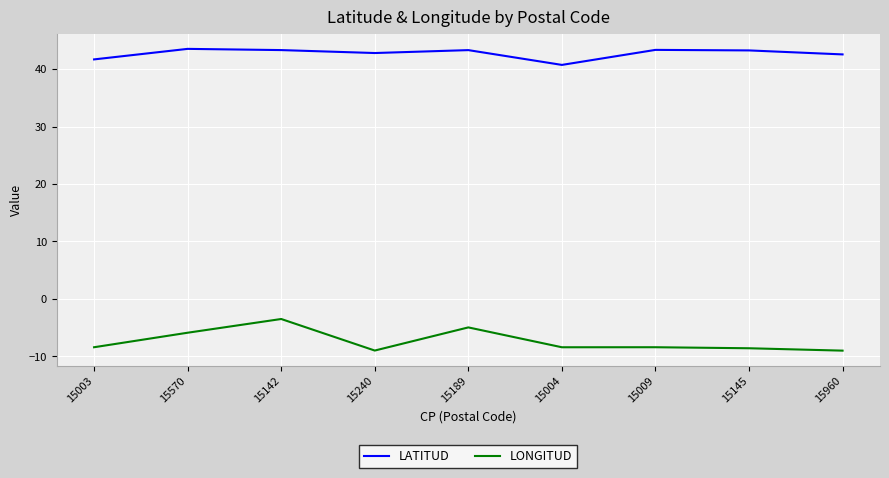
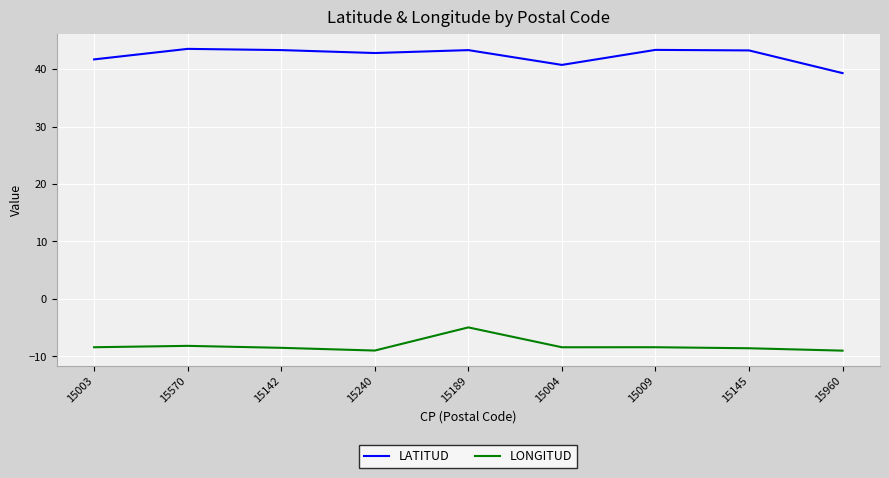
LONGITUD, 15570: -6 -> -8
LONGITUD, 15142: -3 -> -9
LATITUD, 15960: 43 -> 39
